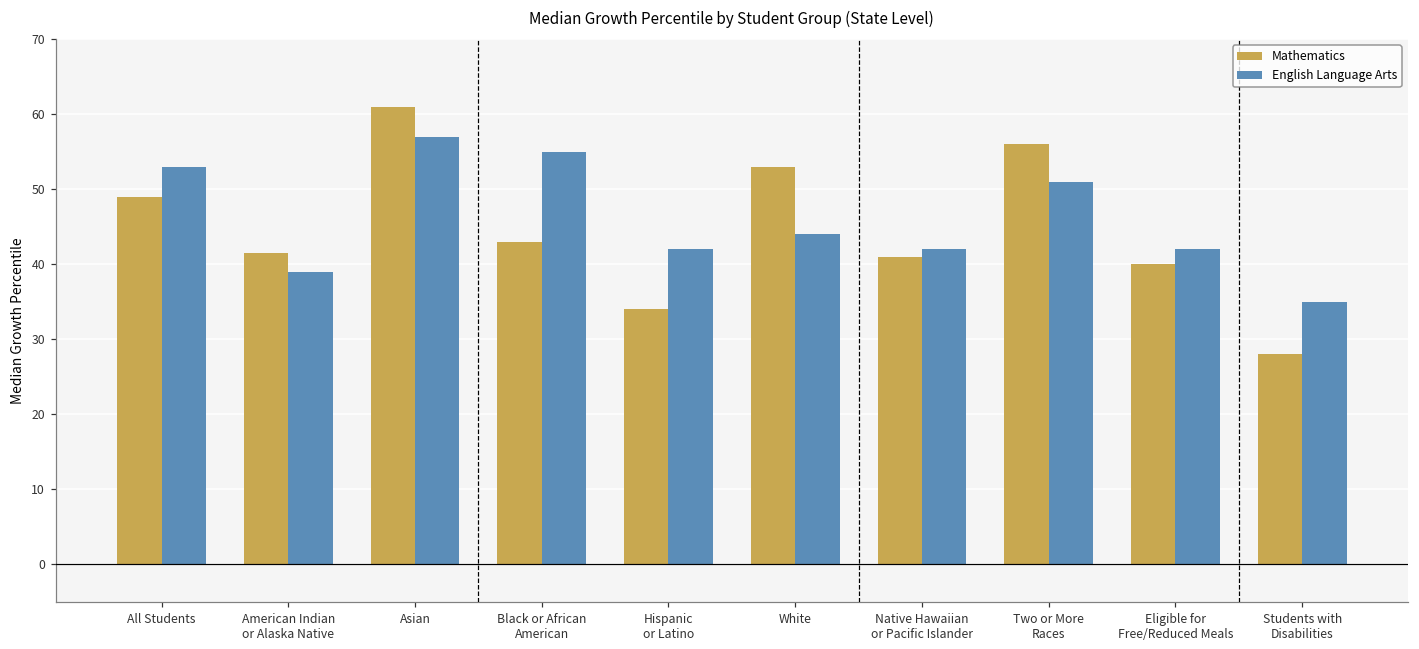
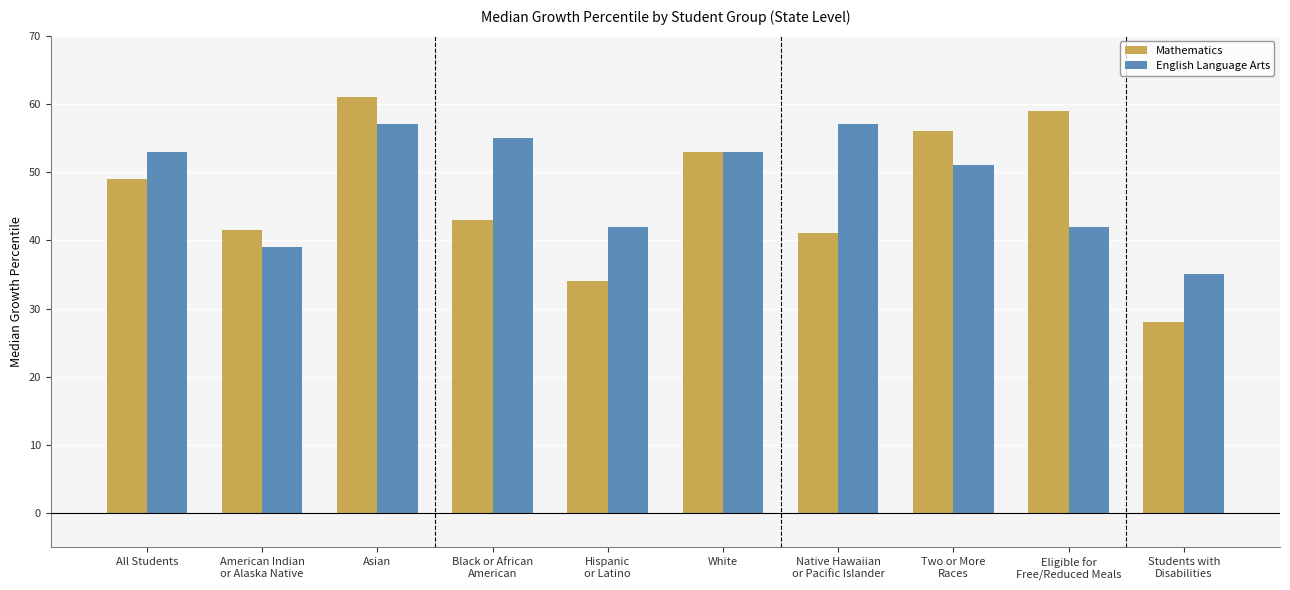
English Language Arts, White: 44 -> 53
English Language Arts, Native Hawaiian or Pacific Islander: 42 -> 57
Mathematics, Eligible for Free/Reduced Meals: 40 -> 59
